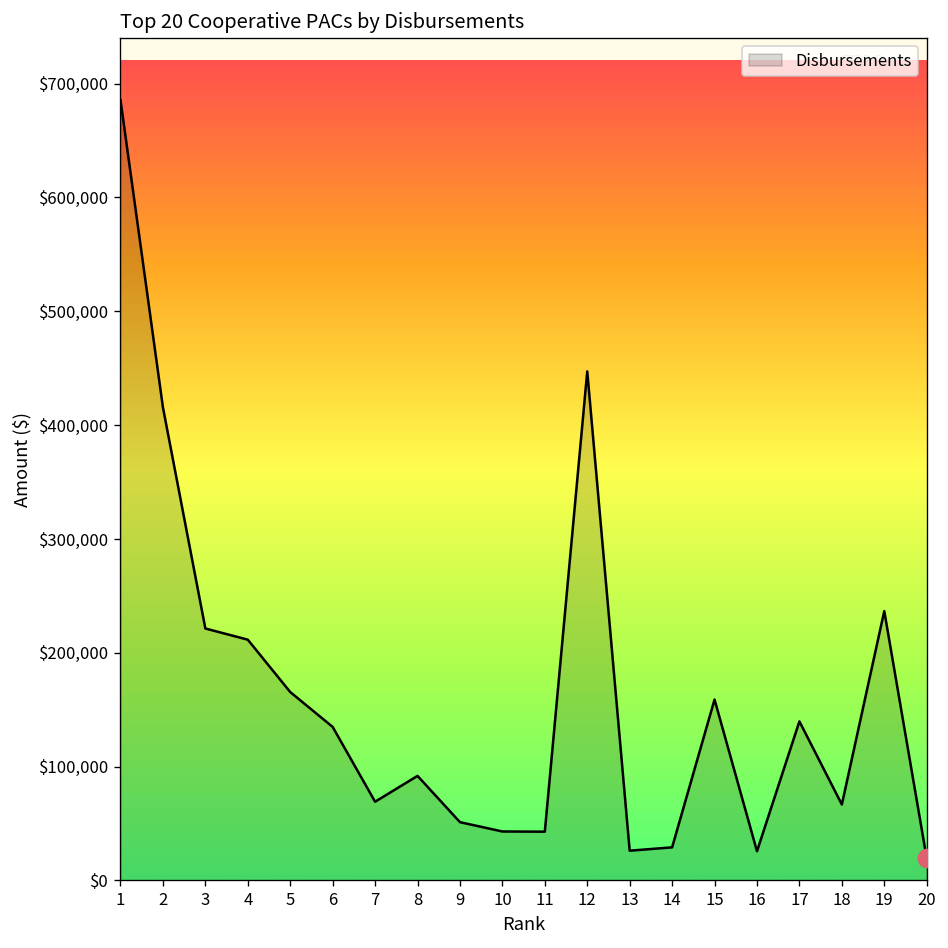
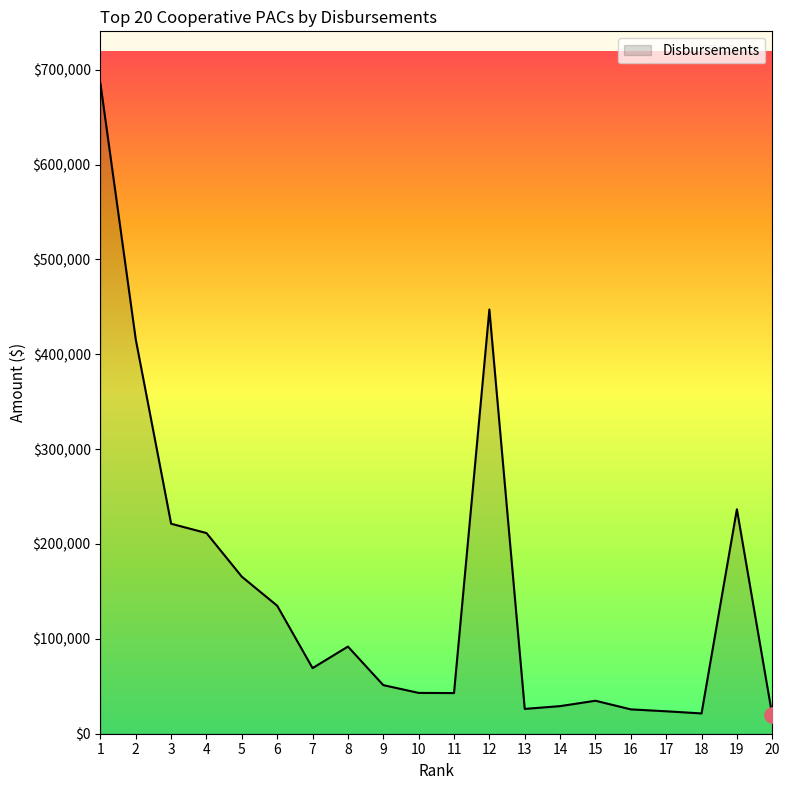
Disbursements, 15: $160,000 -> $30,000
Disbursements, 17: $140,000 -> $20,000
Disbursements, 18: $70,000 -> $20,000
